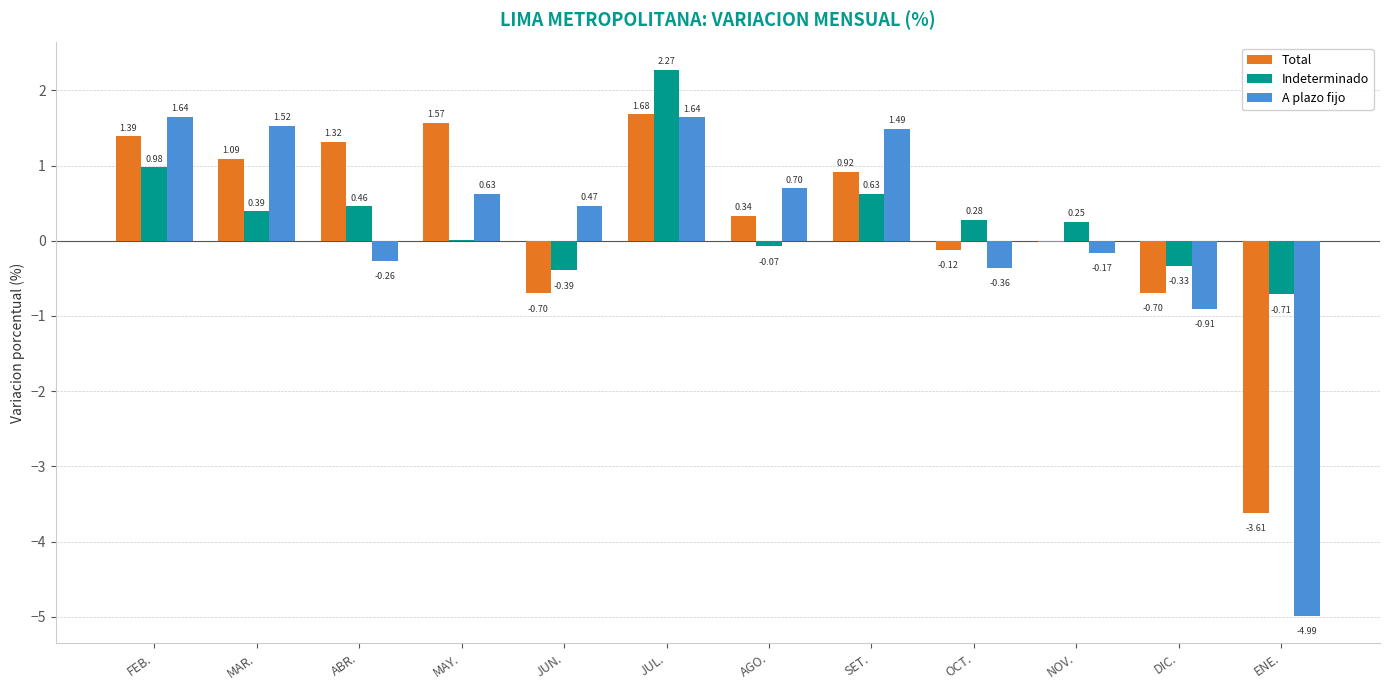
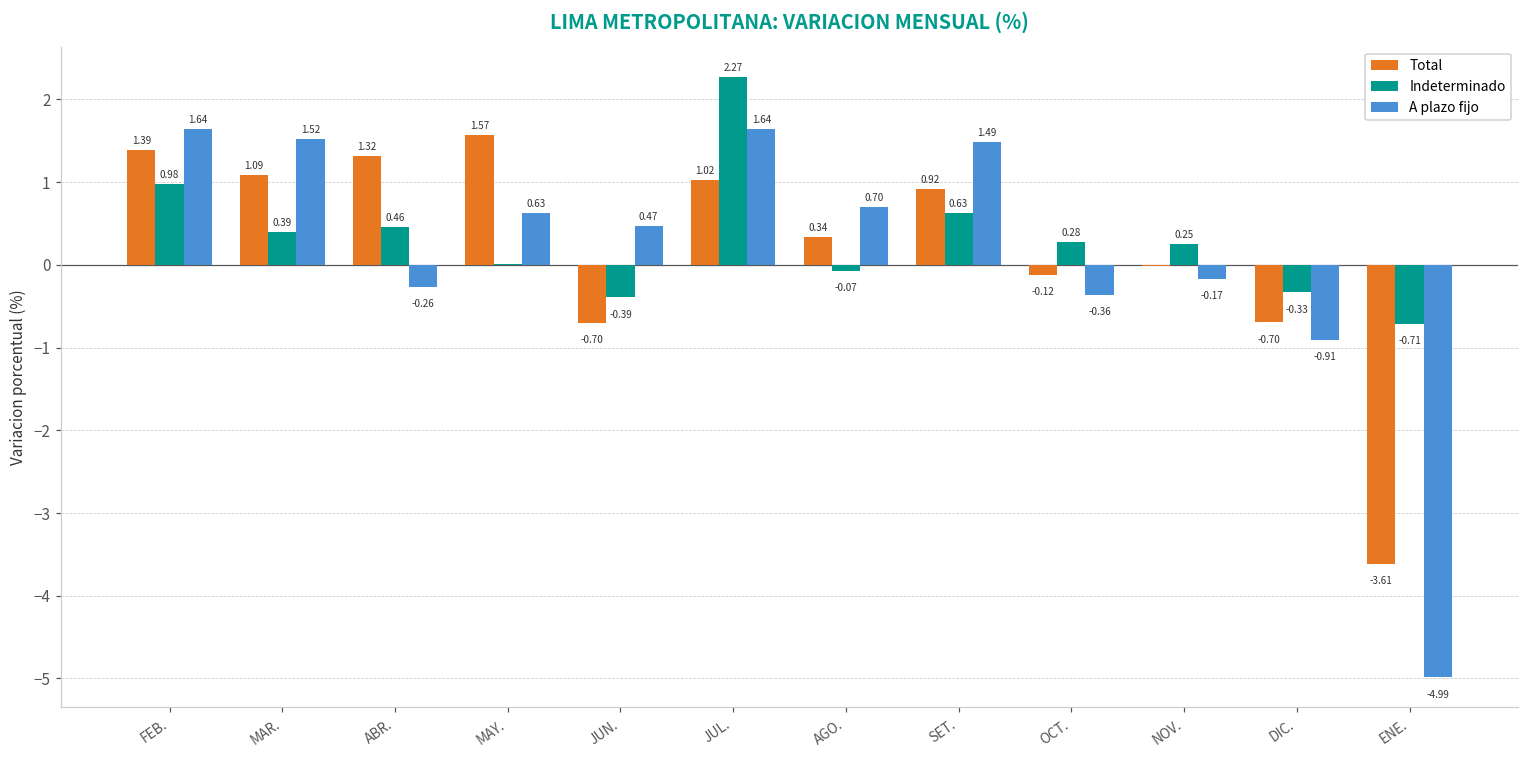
Total, JUL.: 1.68 -> 1.02
